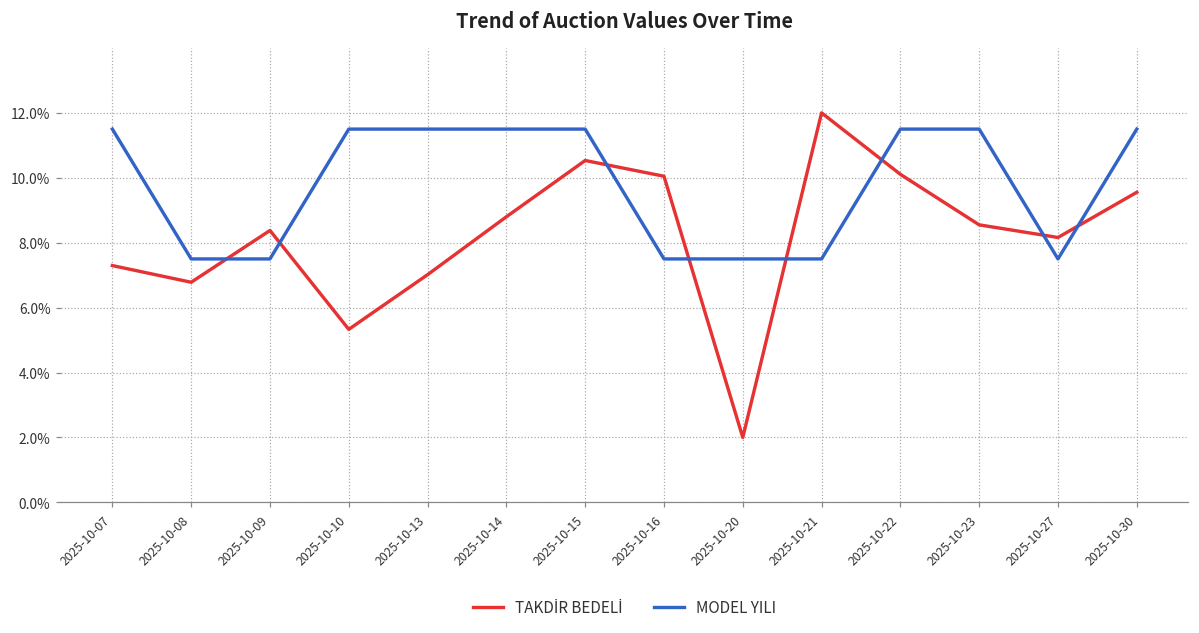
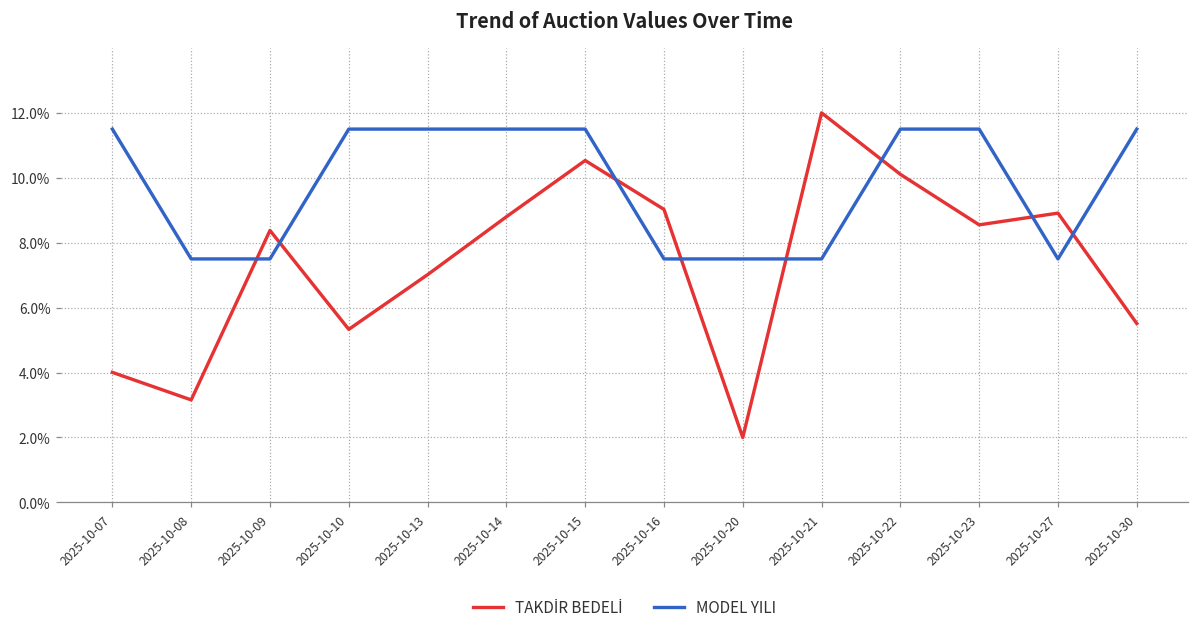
TAKDİR BEDELİ, 2025-10-07: 7.3% -> 4.0%
TAKDİR BEDELİ, 2025-10-08: 6.8% -> 3.2%
TAKDİR BEDELİ, 2025-10-16: 10.0% -> 9.0%
TAKDİR BEDELİ, 2025-10-27: 8.2% -> 8.9%
TAKDİR BEDELİ, 2025-10-30: 9.6% -> 5.5%
